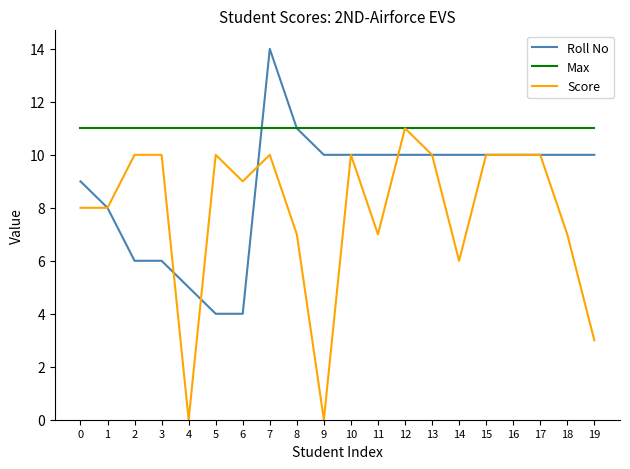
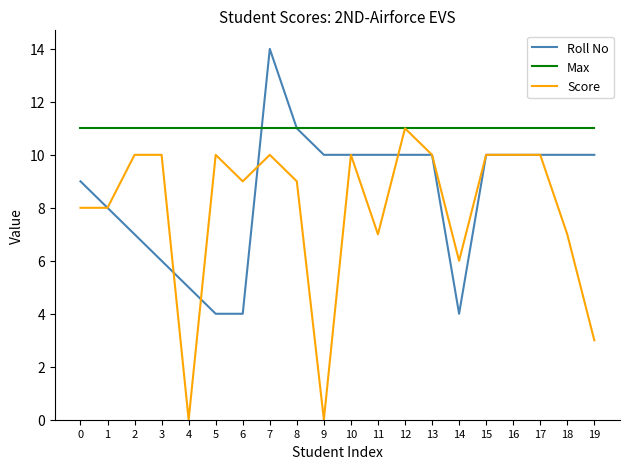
Roll No, 2: 6 -> 7
Score, 8: 7 -> 9
Roll No, 14: 10 -> 4
